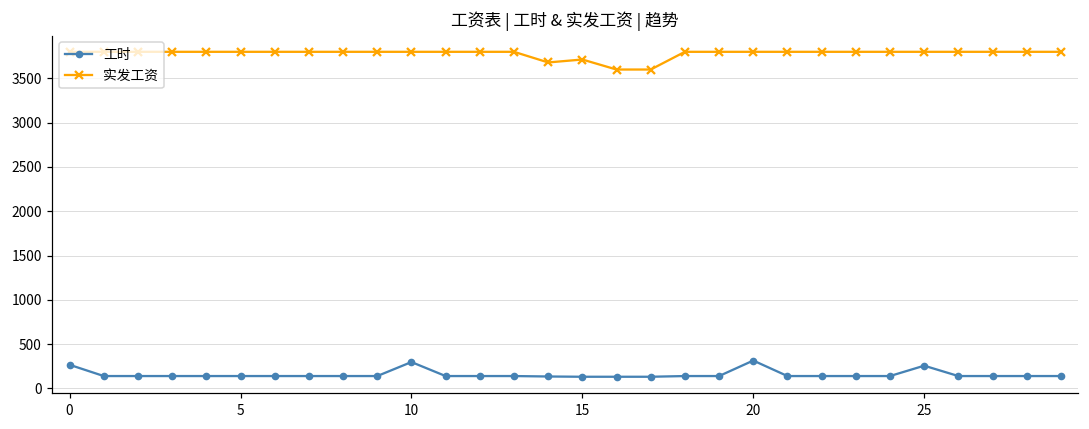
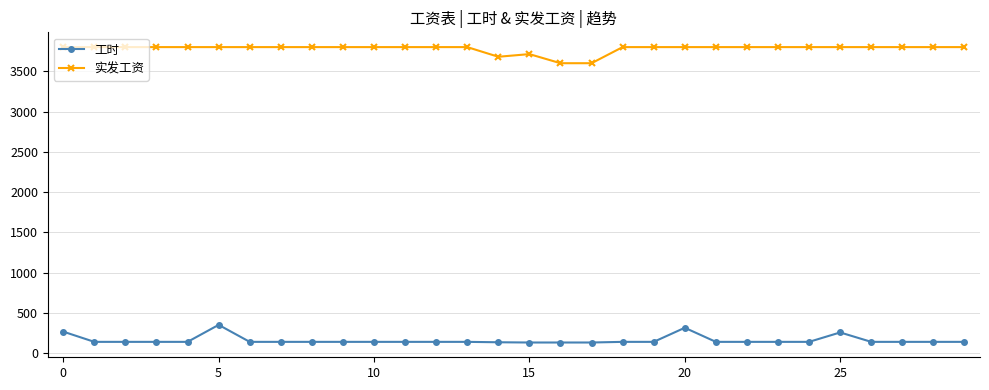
工时, 5: 100 -> 400
工时, 10: 300 -> 100
